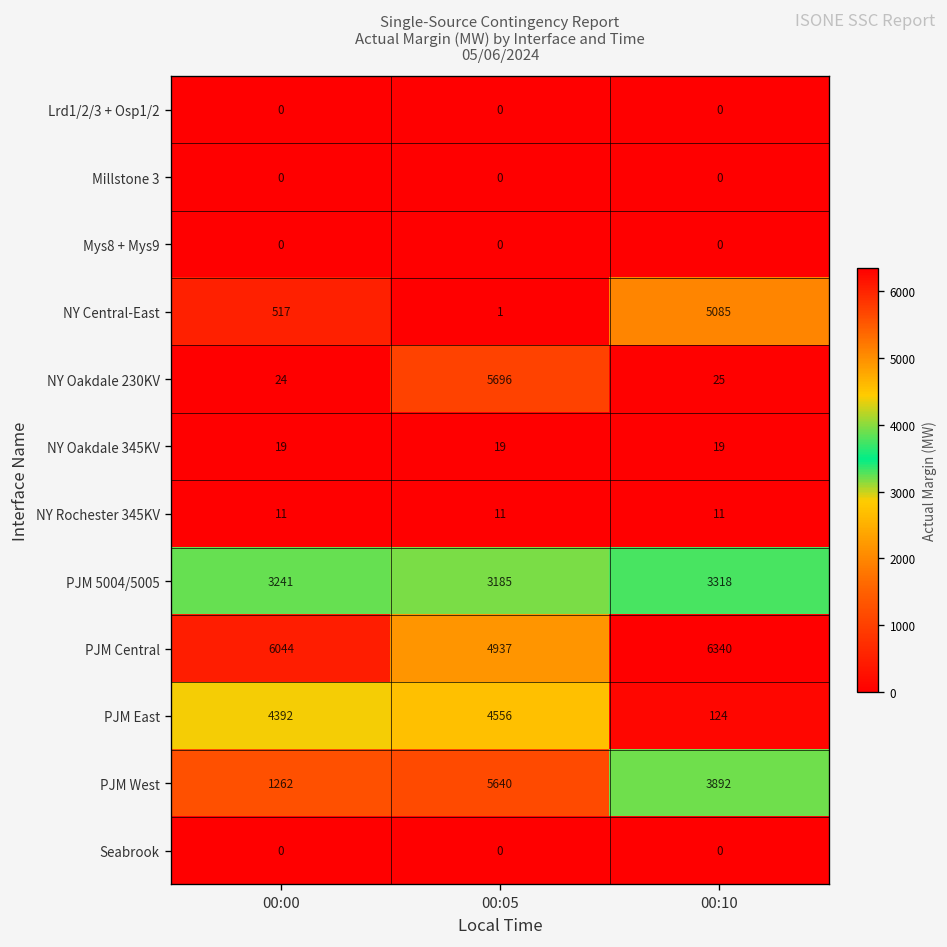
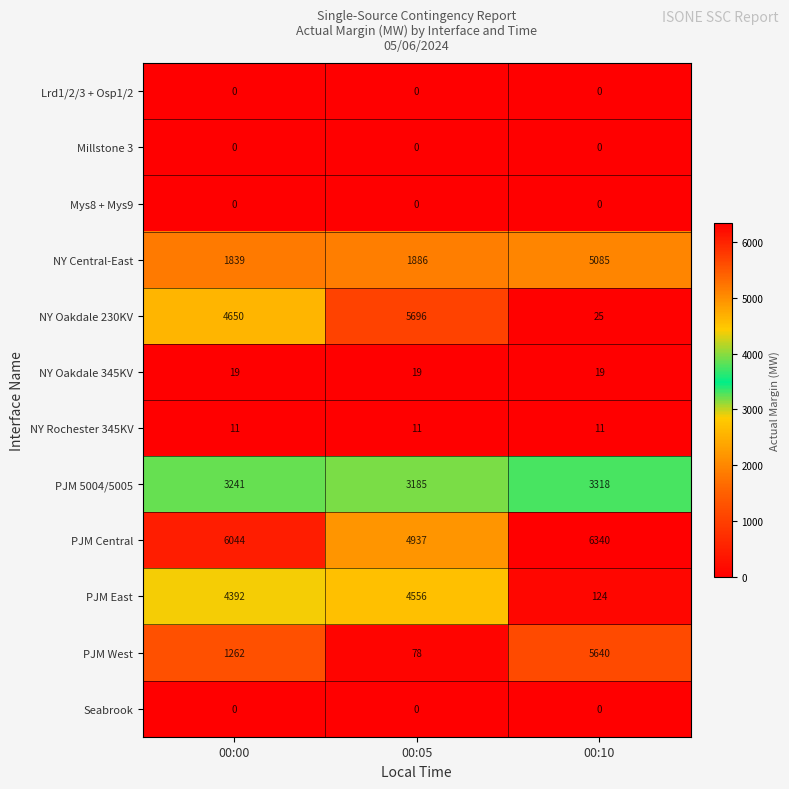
NY Central-East, 00:00: 517 -> 1839
NY Central-East, 00:05: 1 -> 1886
NY Oakdale 230KV, 00:00: 24 -> 4650
PJM West, 00:05: 5640 -> 78
PJM West, 00:10: 3892 -> 5640
